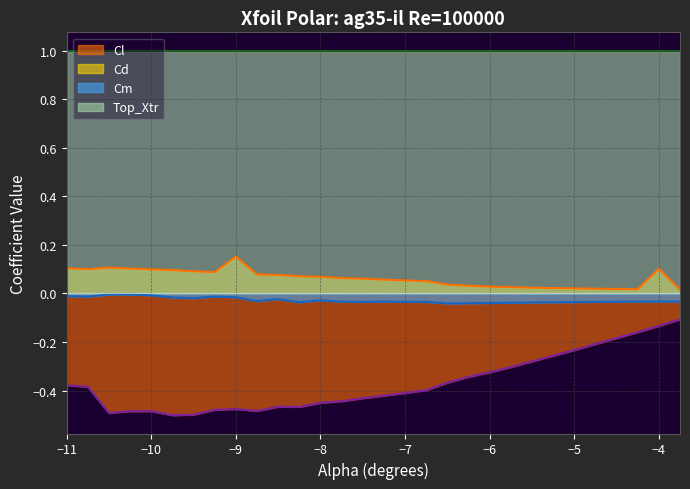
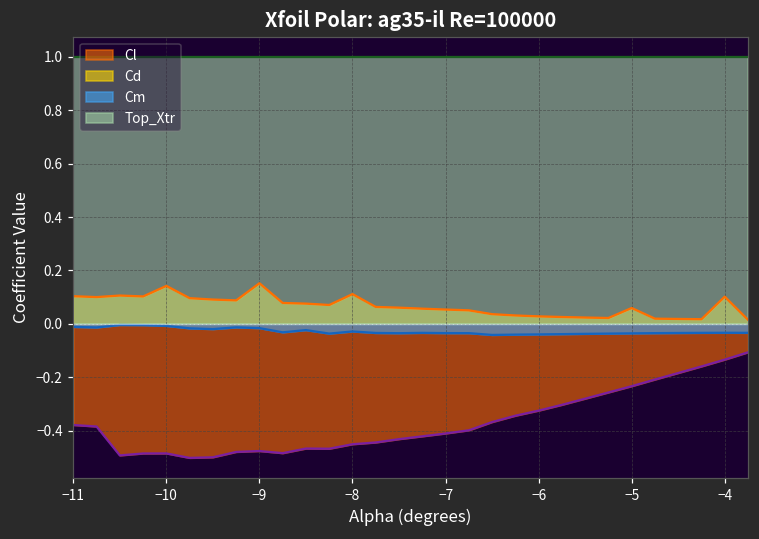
Cd, −10: 0.10 -> 0.14
Cd, −8: 0.07 -> 0.11
Cd, −5: 0.02 -> 0.06
